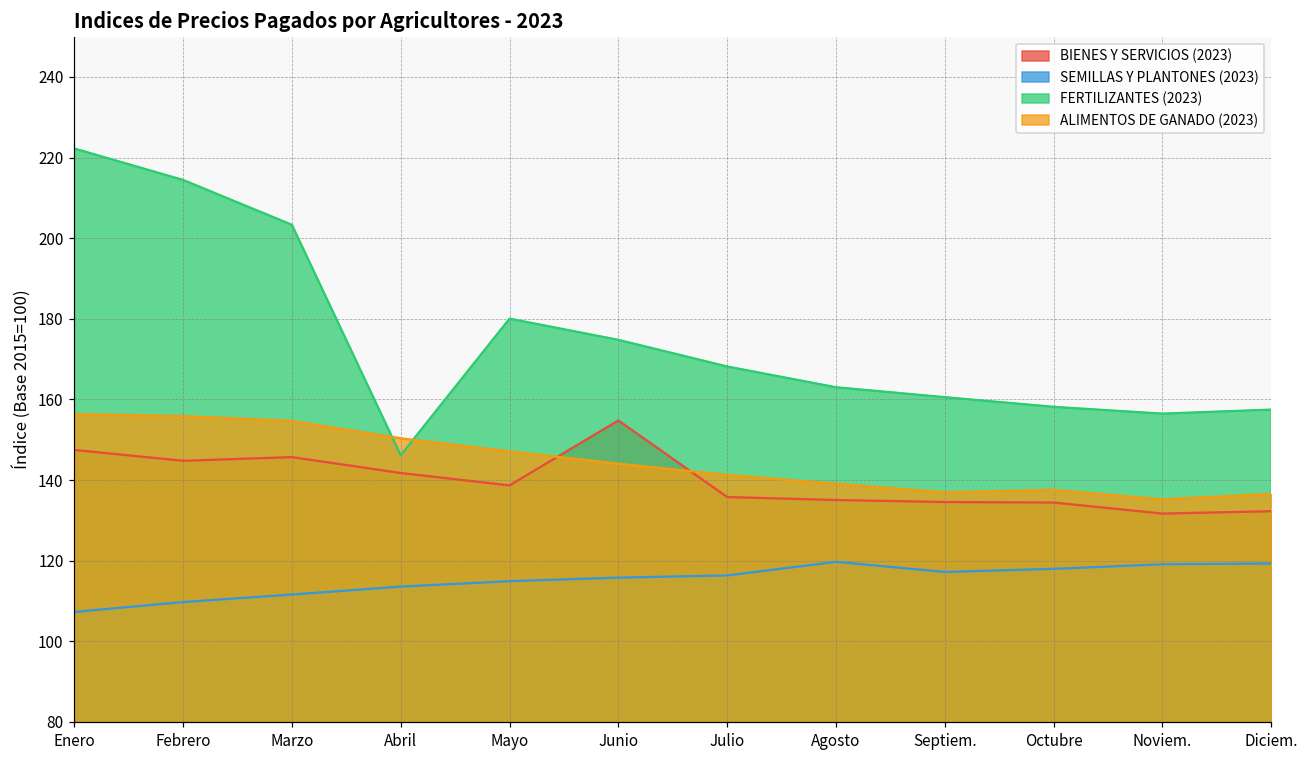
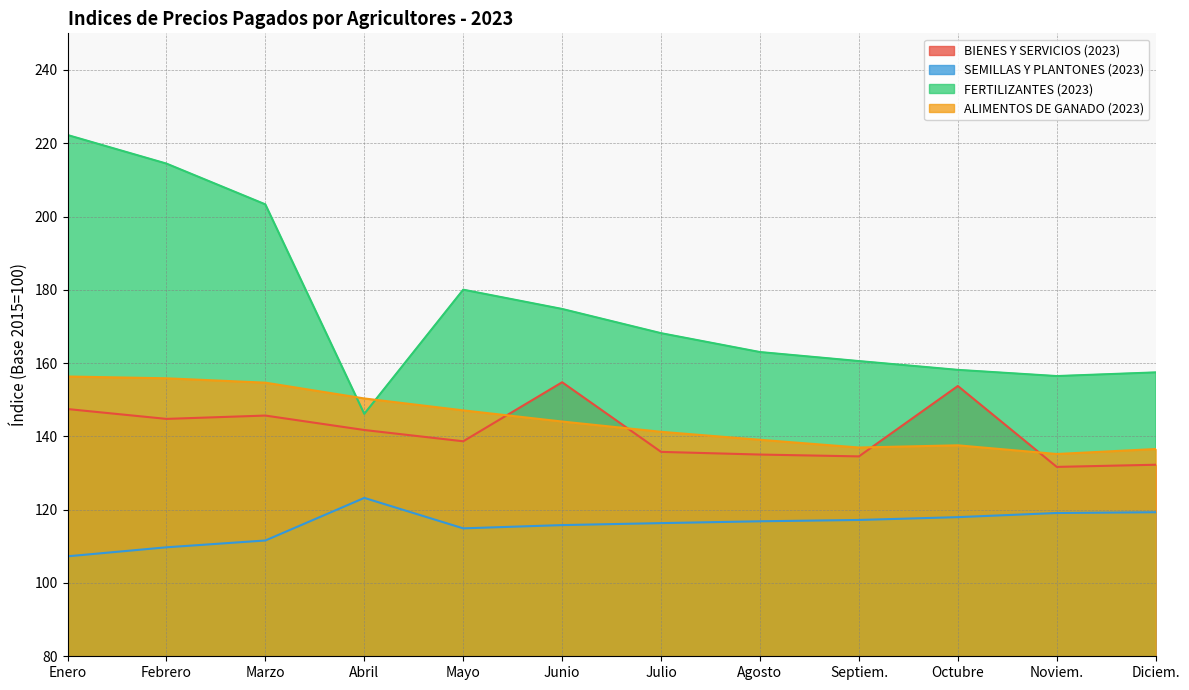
SEMILLAS Y PLANTONES (2023), Abril: 114 -> 123
SEMILLAS Y PLANTONES (2023), Agosto: 120 -> 117
BIENES Y SERVICIOS (2023), Octubre: 134 -> 154
